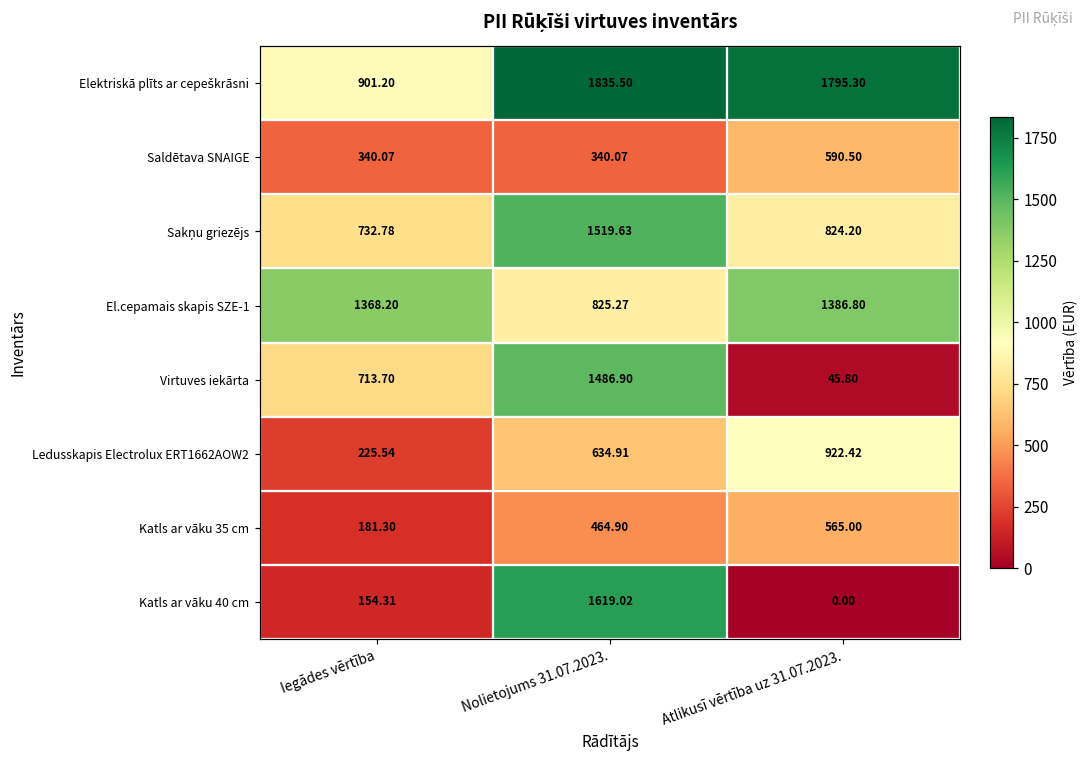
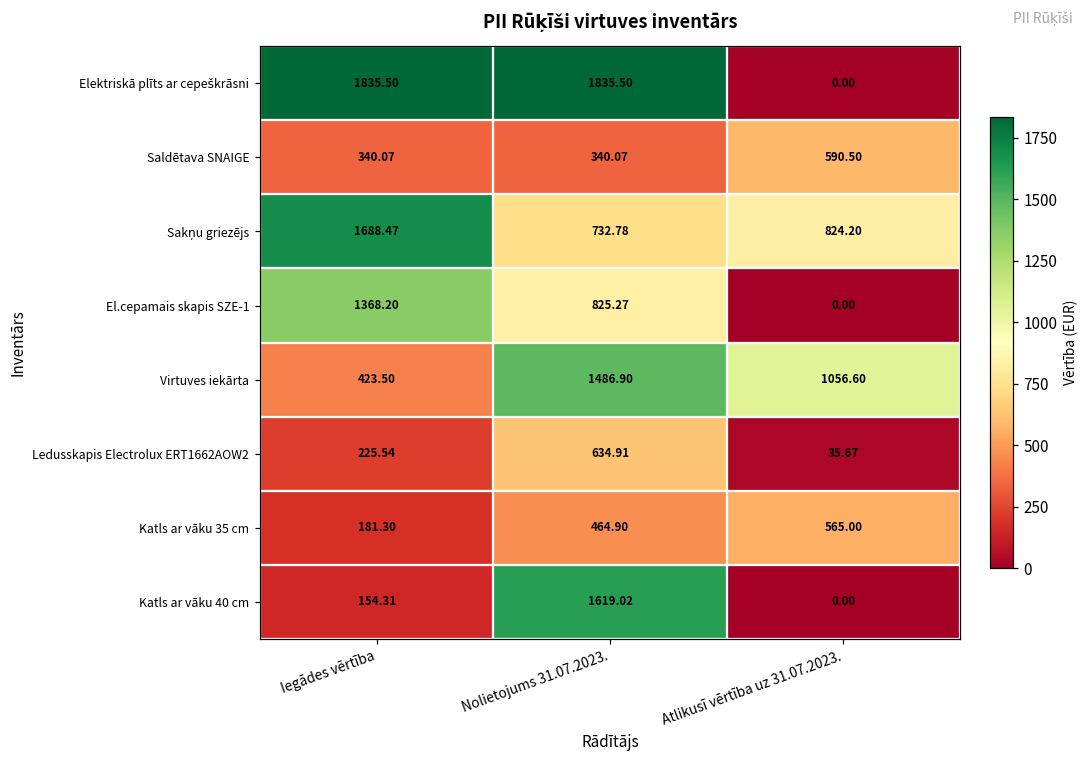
Elektriskā plīts ar cepeškrāsni, Iegādes vērtība: 901.20 -> 1835.50
Elektriskā plīts ar cepeškrāsni, Atlikusī vērtība uz 31.07.2023.: 1795.30 -> 0.00
Sakņu griezējs, Iegādes vērtība: 732.78 -> 1688.47
Sakņu griezējs, Nolietojums 31.07.2023.: 1519.63 -> 732.78
El.cepamais skapis SZE-1, Atlikusī vērtība uz 31.07.2023.: 1386.80 -> 0.00
Virtuves iekārta, Iegādes vērtība: 713.70 -> 423.50
Virtuves iekārta, Atlikusī vērtība uz 31.07.2023.: 45.80 -> 1056.60
Ledusskapis Electrolux ERT1662AOW2, Atlikusī vērtība uz 31.07.2023.: 922.42 -> 35.67
